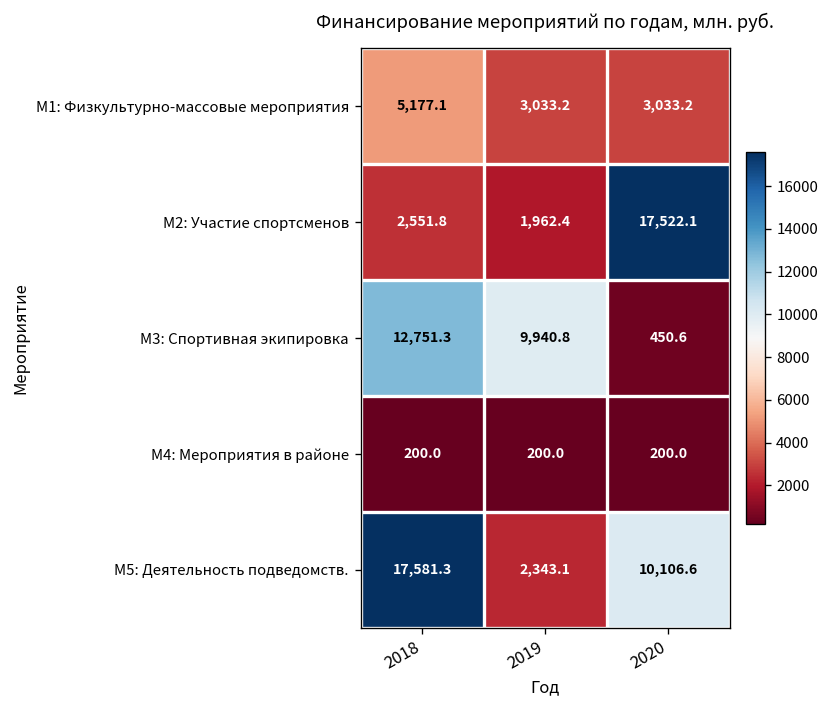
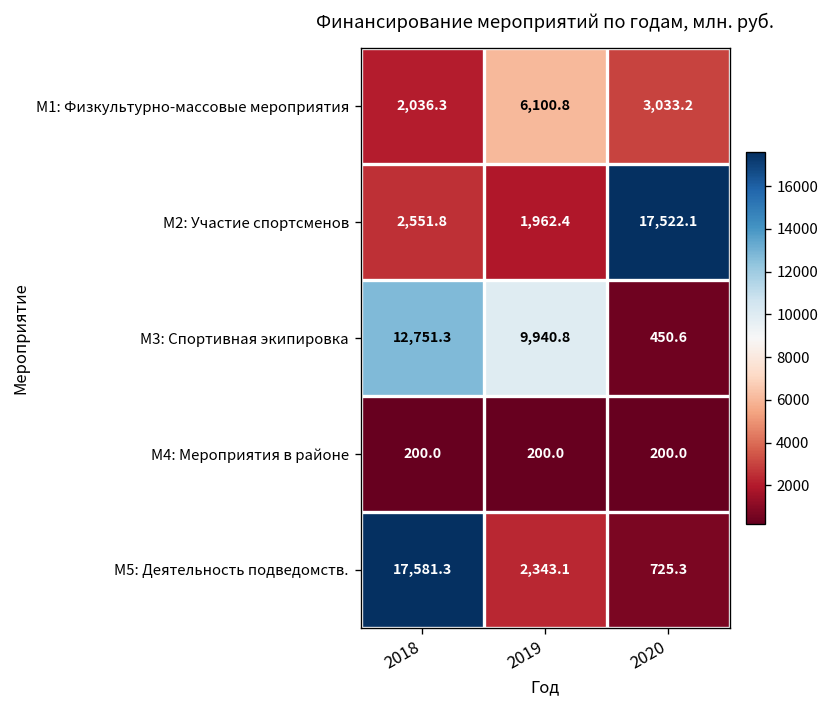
М1: Физкультурно-массовые мероприятия, 2018: 5,177.1 -> 2,036.3
М1: Физкультурно-массовые мероприятия, 2019: 3,033.2 -> 6,100.8
М5: Деятельность подведомств., 2020: 10,106.6 -> 725.3
